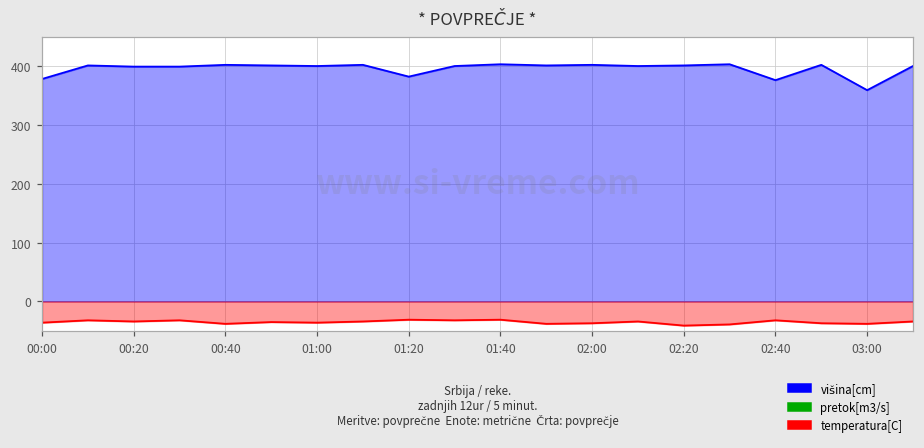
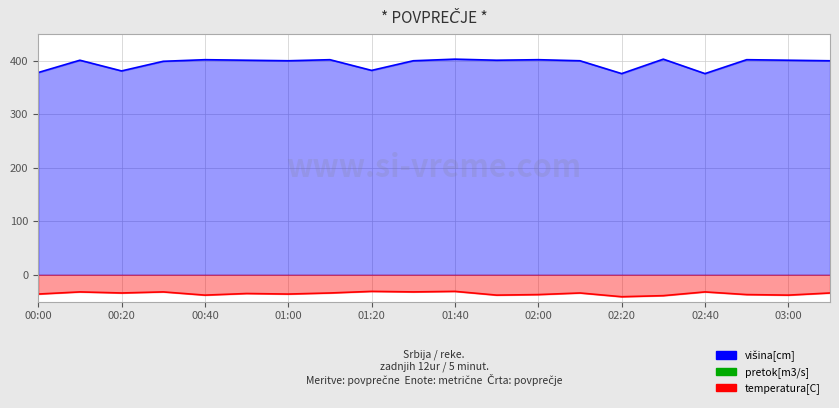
višina[cm], 00:20: 400 -> 380
višina[cm], 02:20: 400 -> 380
višina[cm], 03:00: 360 -> 400
